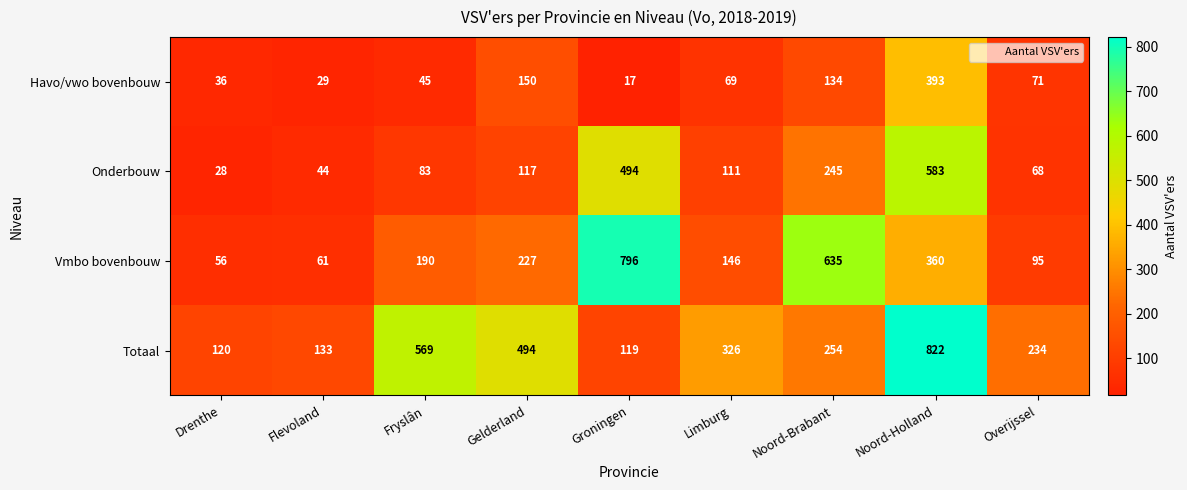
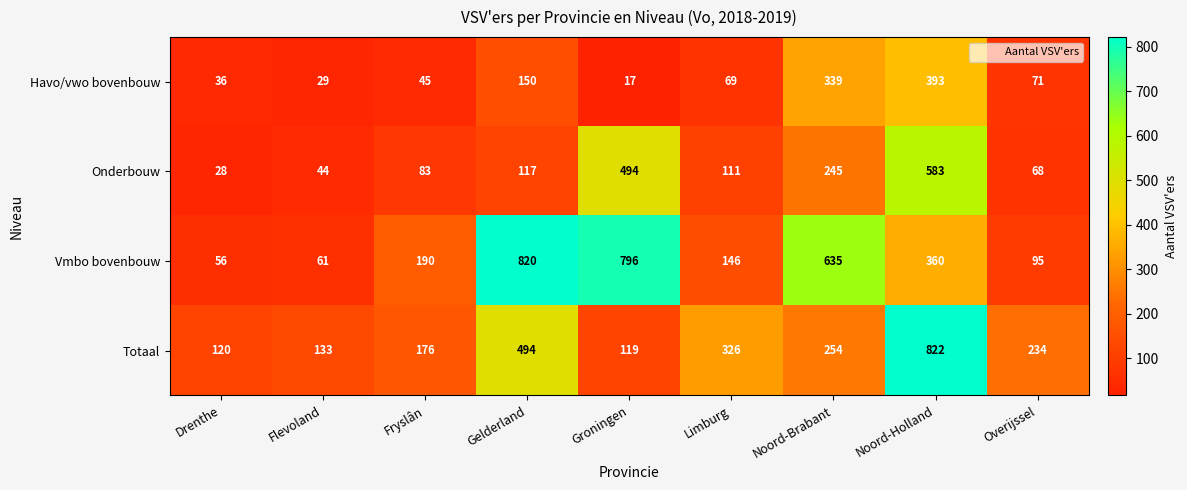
Havo/vwo bovenbouw, Noord-Brabant: 134 -> 339
Vmbo bovenbouw, Gelderland: 227 -> 820
Totaal, Fryslân: 569 -> 176
